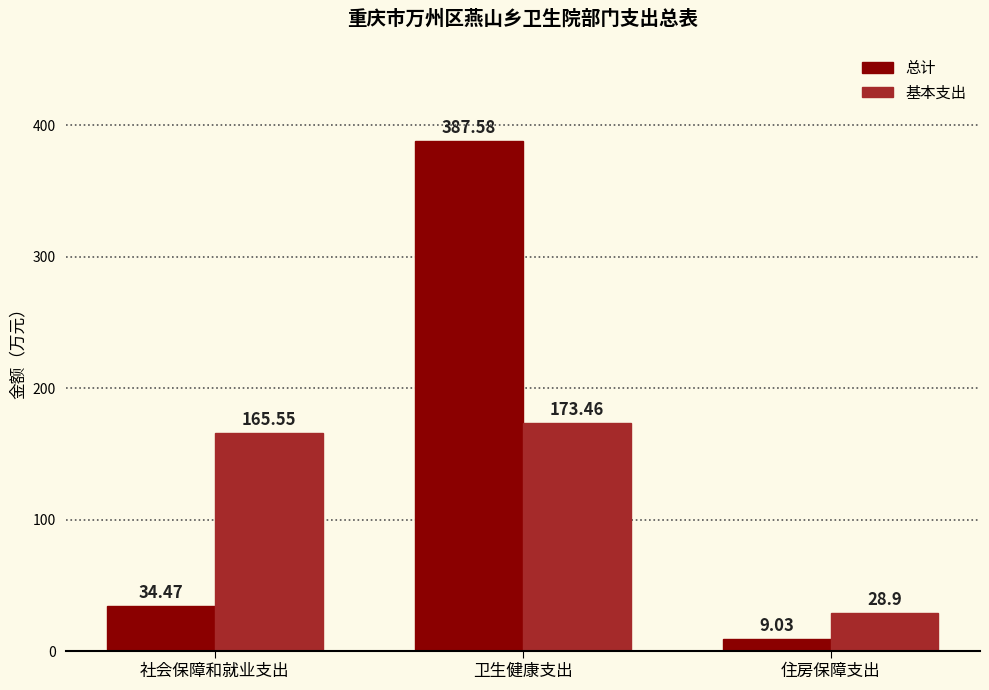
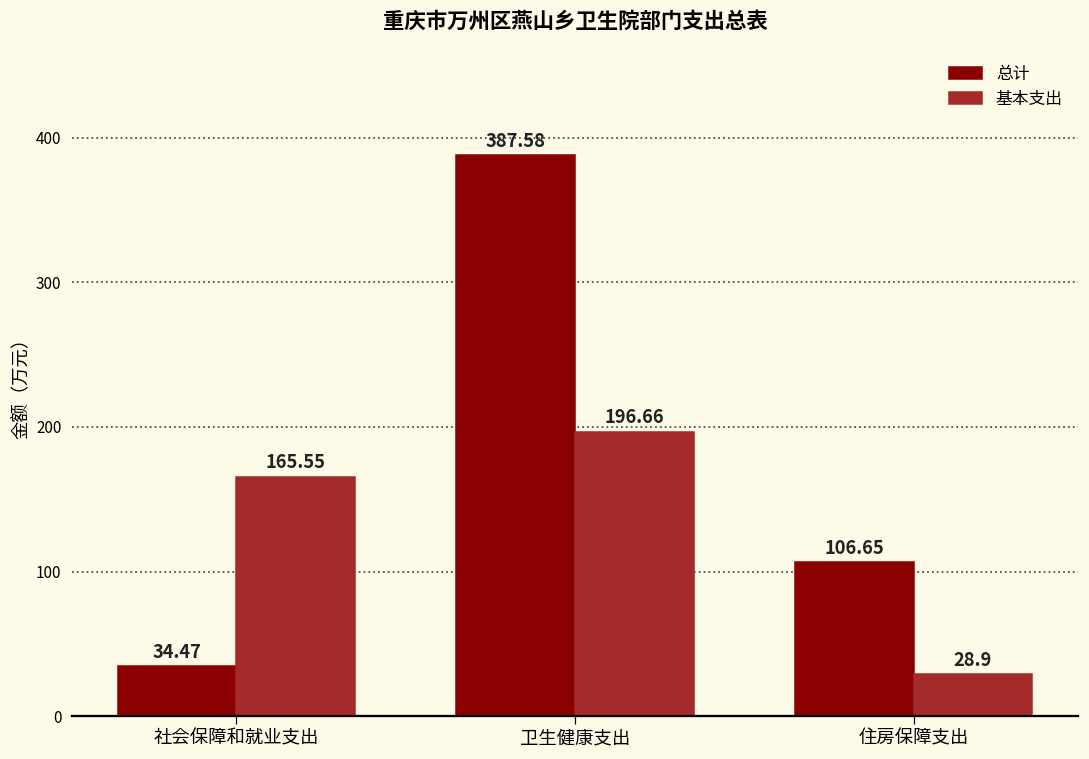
基本支出, 卫生健康支出: 173.46 -> 196.66
总计, 住房保障支出: 9.03 -> 106.65
